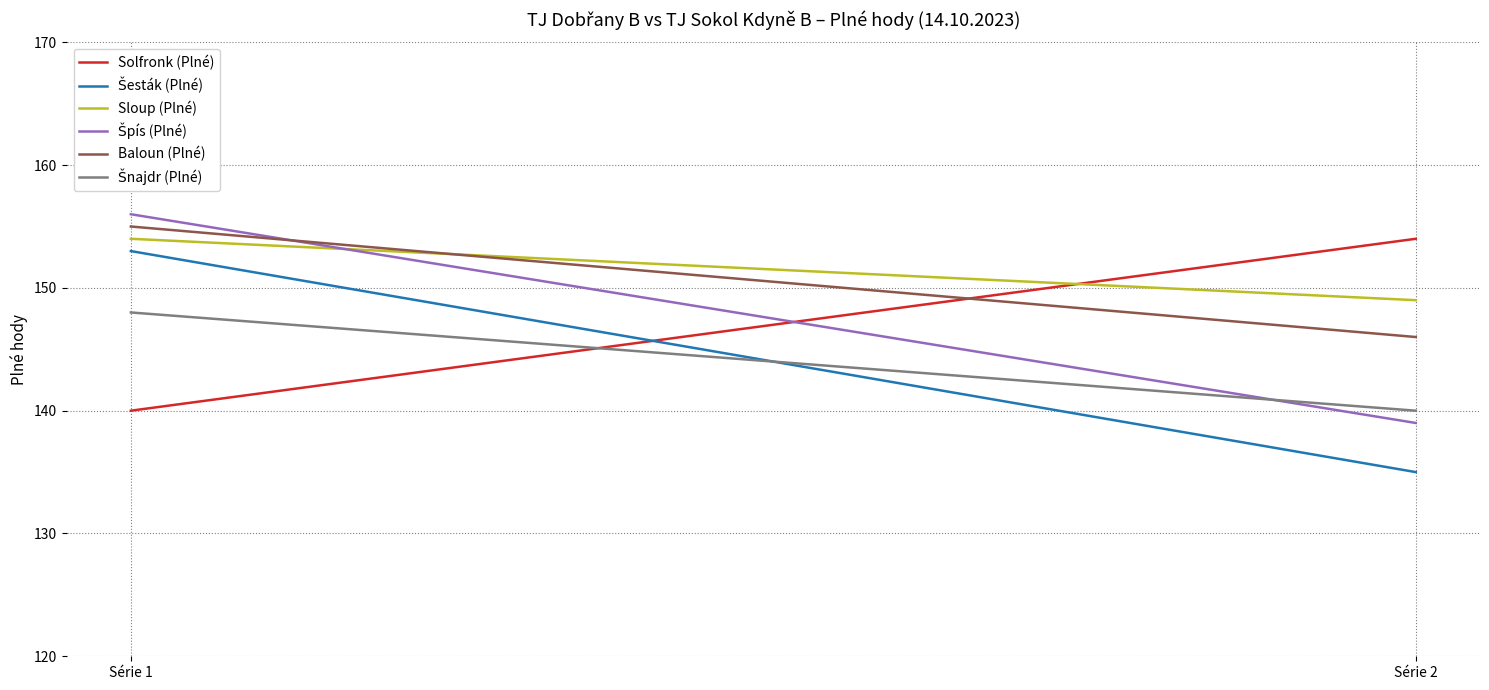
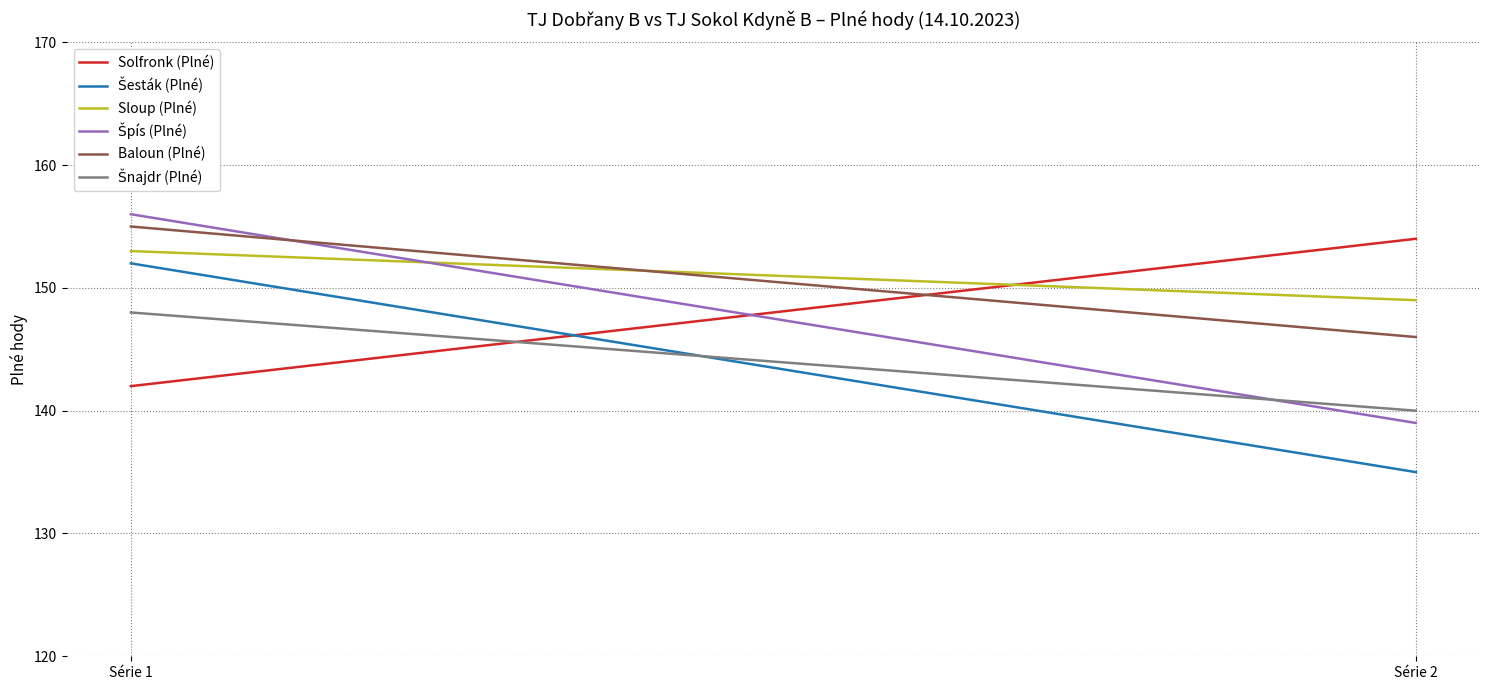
Solfronk (Plné), Série 1: 140 -> 142
Šesták (Plné), Série 1: 153 -> 152
Sloup (Plné), Série 1: 154 -> 153
